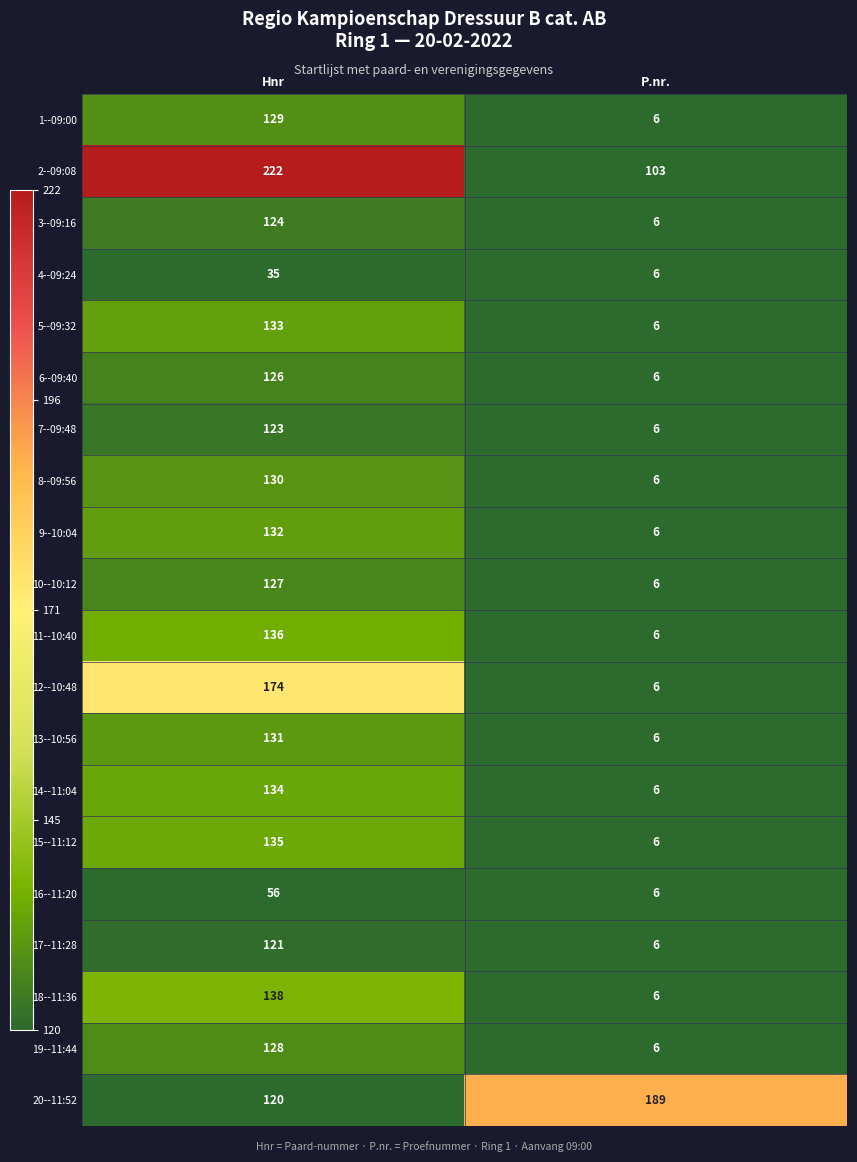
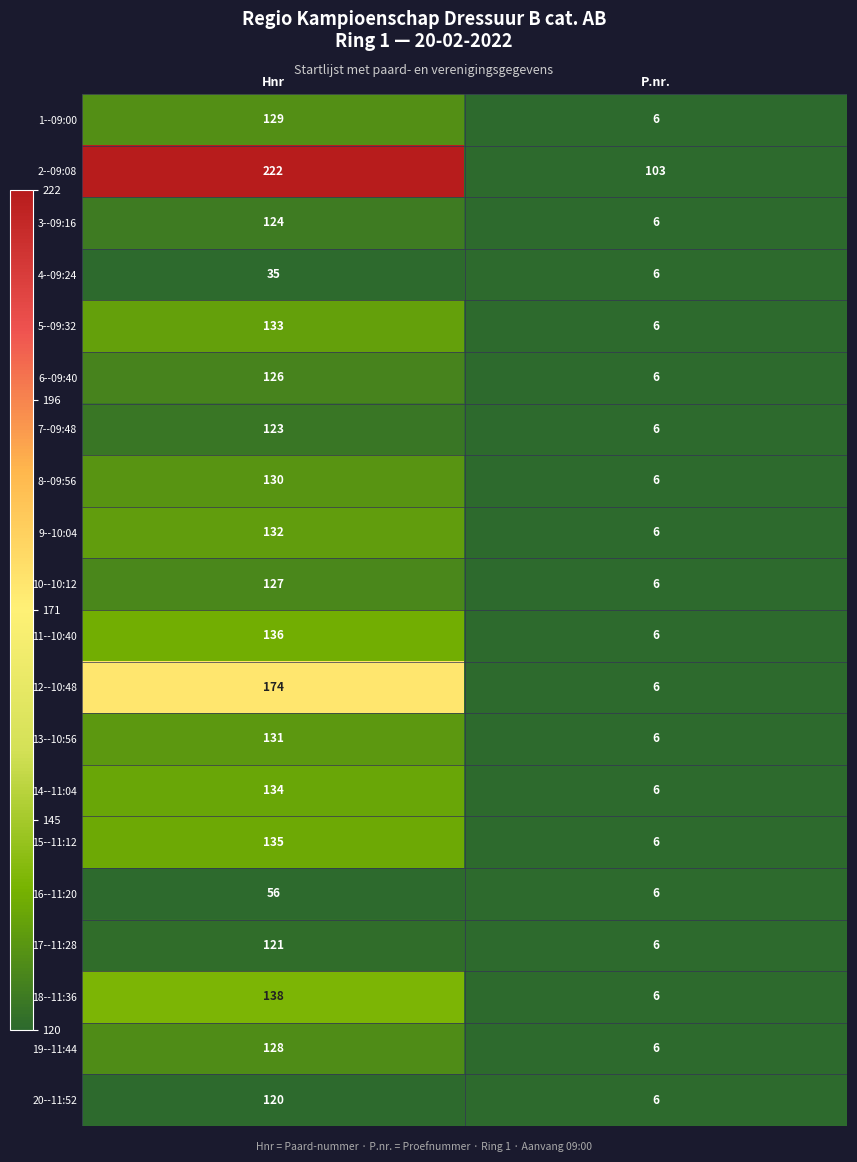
20--11:52, P.nr.: 189 -> 6
